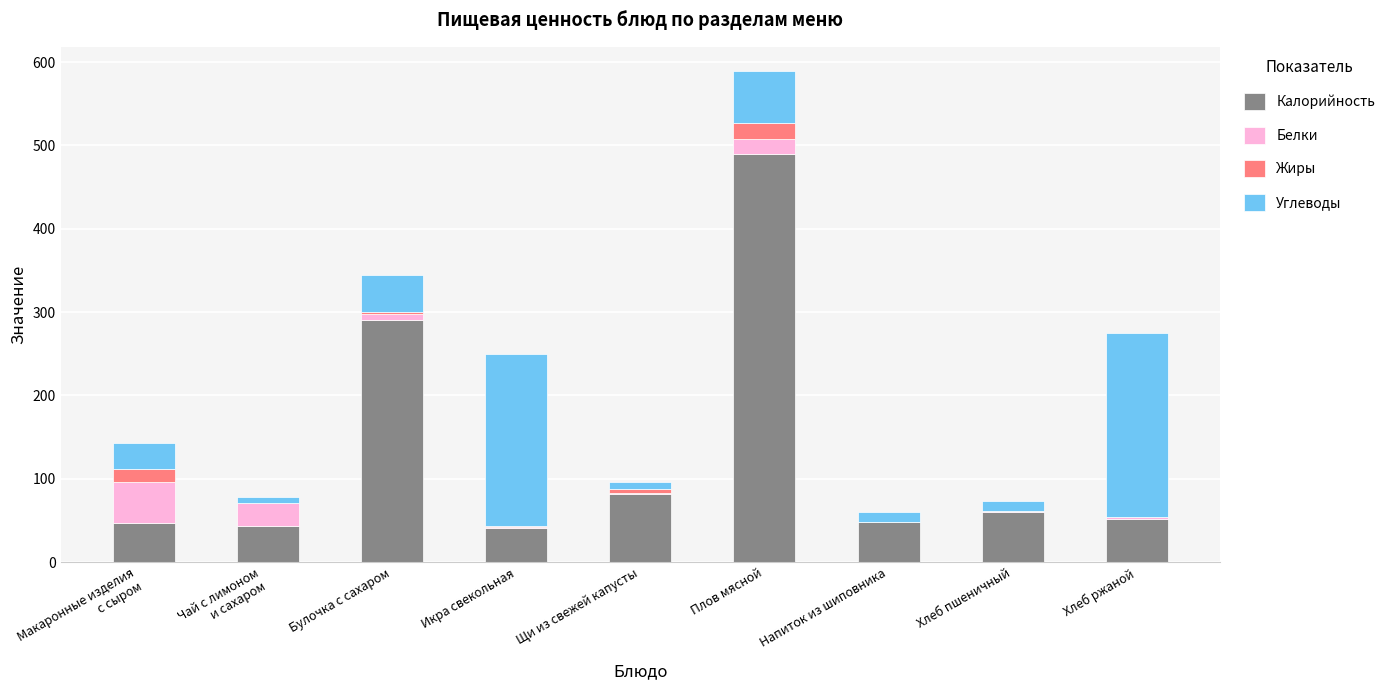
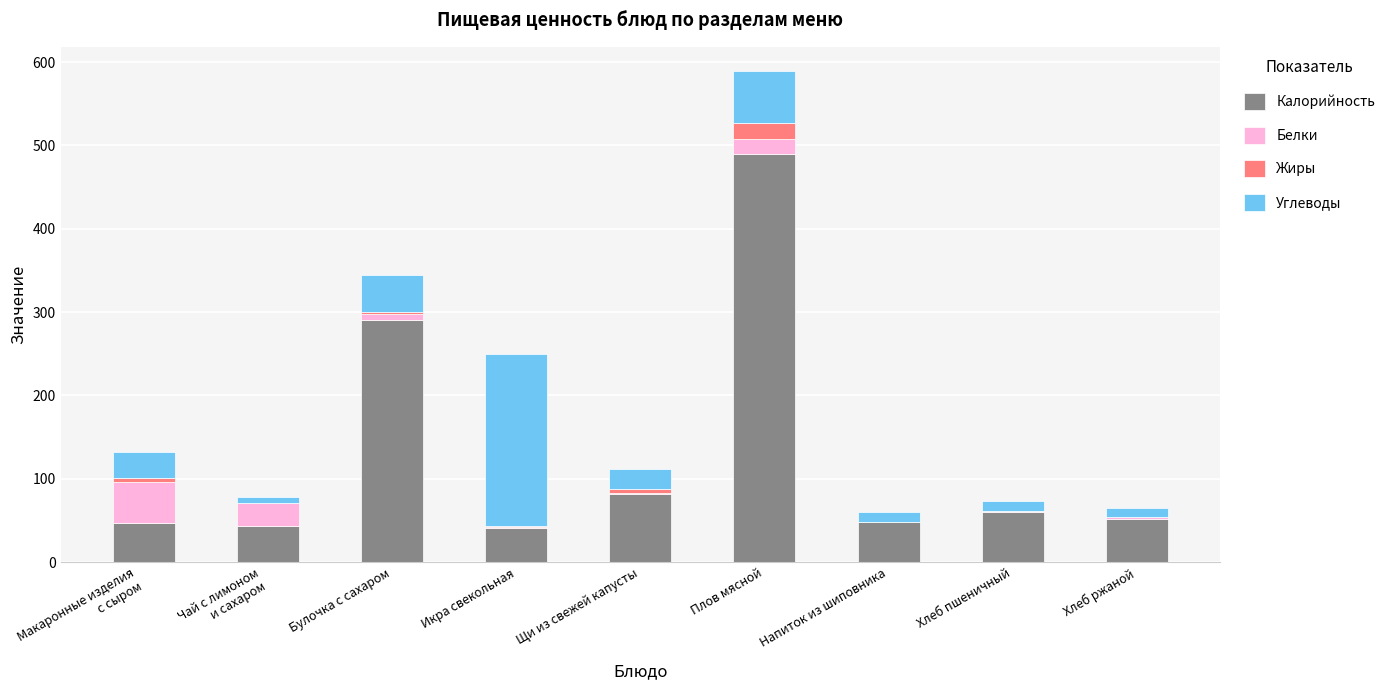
Жиры, Макаронные изделия с сыром: 20 -> 10
Углеводы, Щи из свежей капусты: 10 -> 20
Углеводы, Хлеб ржаной: 220 -> 10
